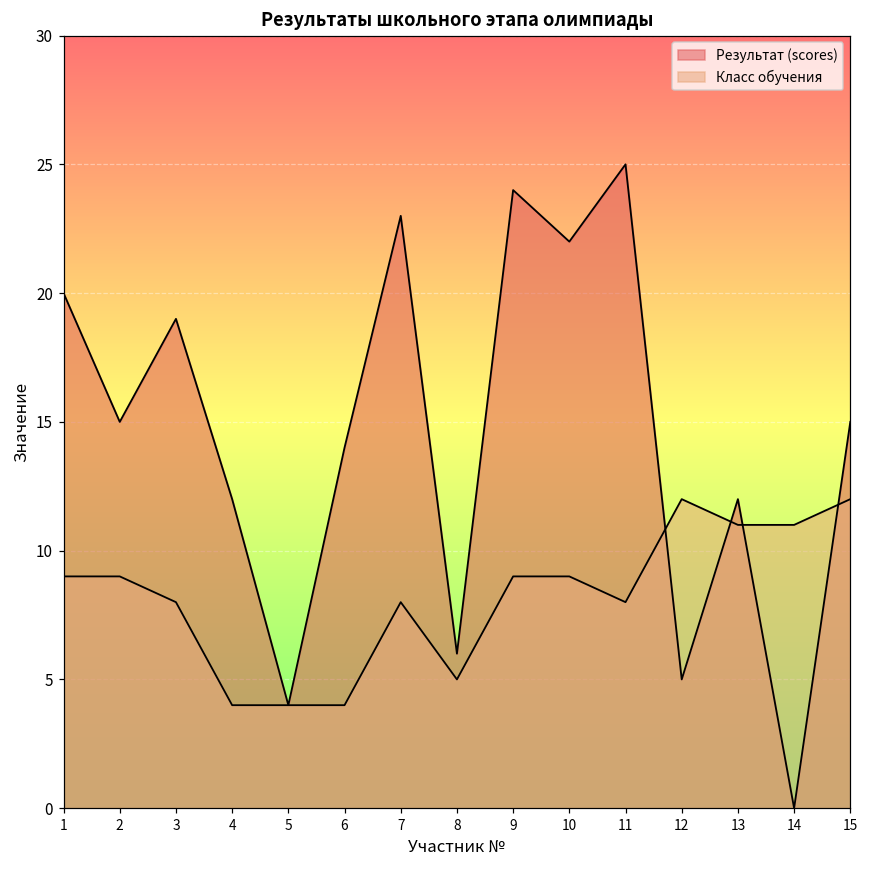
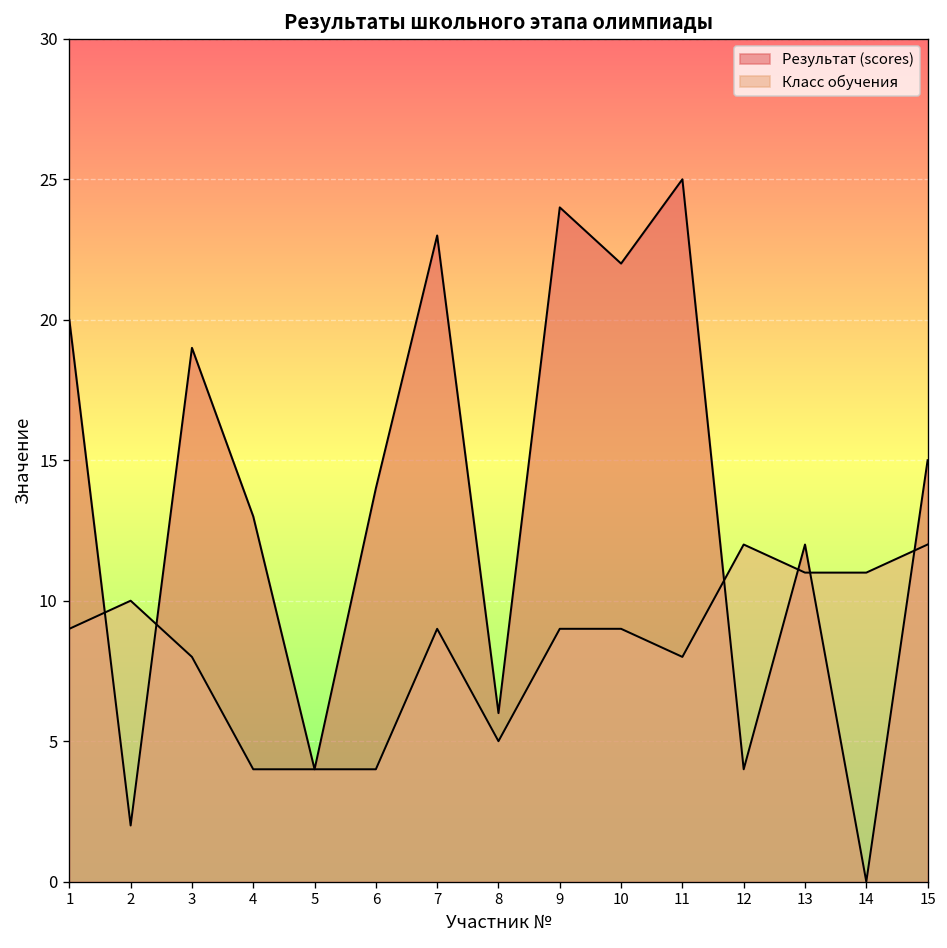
Результат (scores), 2: 15 -> 2
Класс обучения, 2: 9 -> 10
Результат (scores), 4: 12 -> 13
Класс обучения, 7: 8 -> 9
Результат (scores), 12: 5 -> 4
